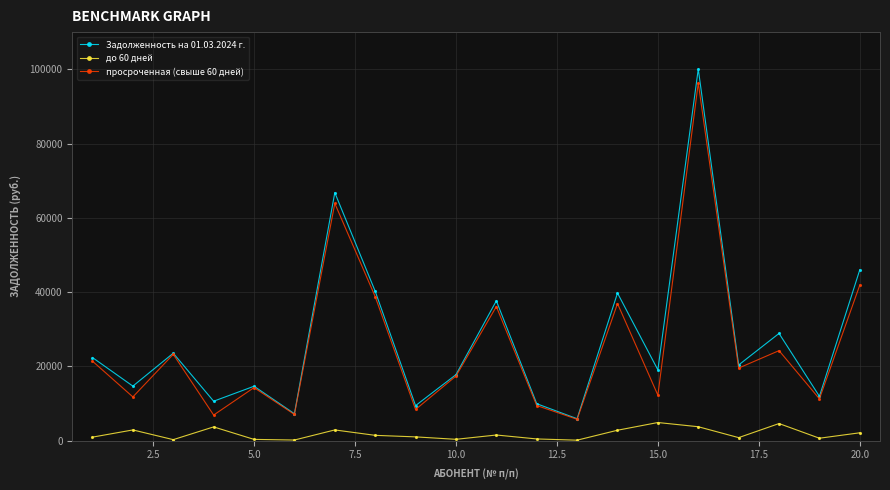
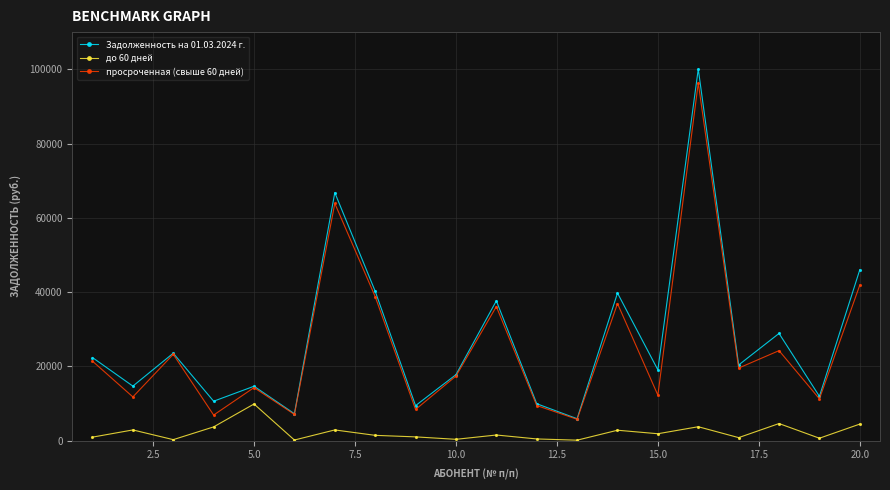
до 60 дней, 5.0: 0 -> 10000
до 60 дней, 15.0: 5000 -> 2000
до 60 дней, 20.0: 2000 -> 4000
